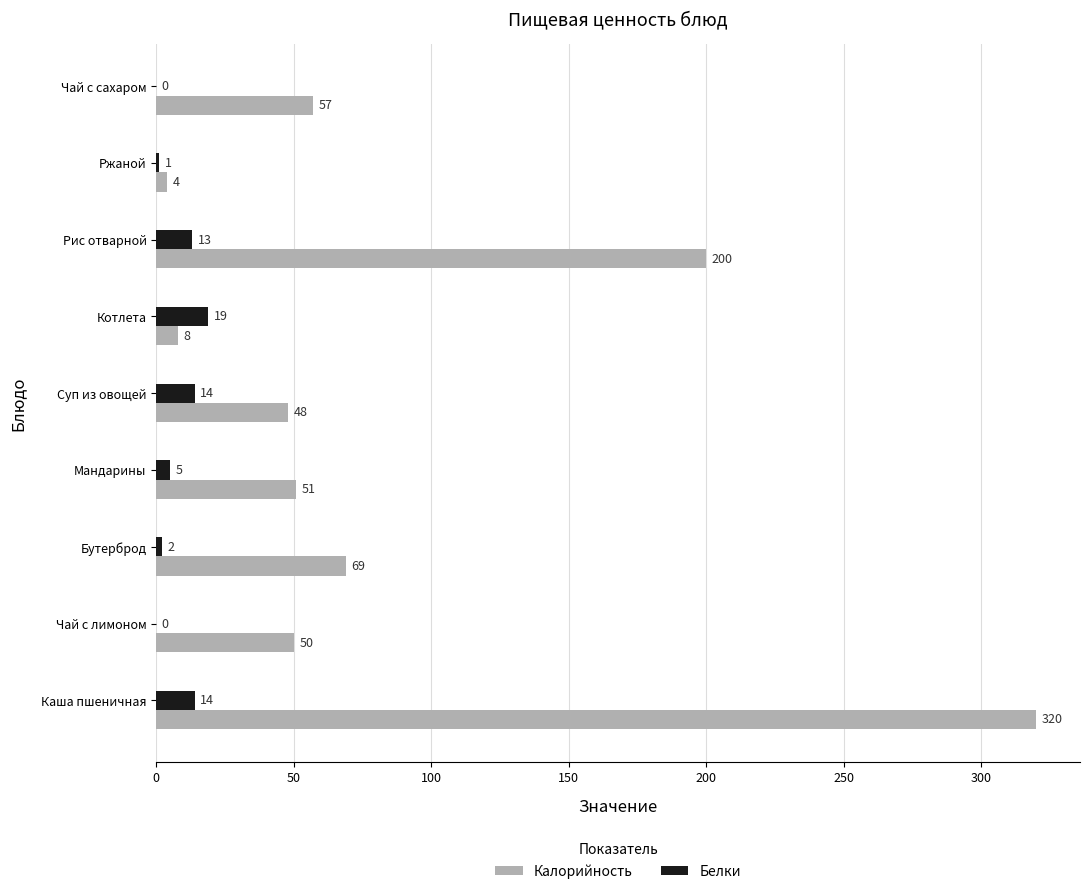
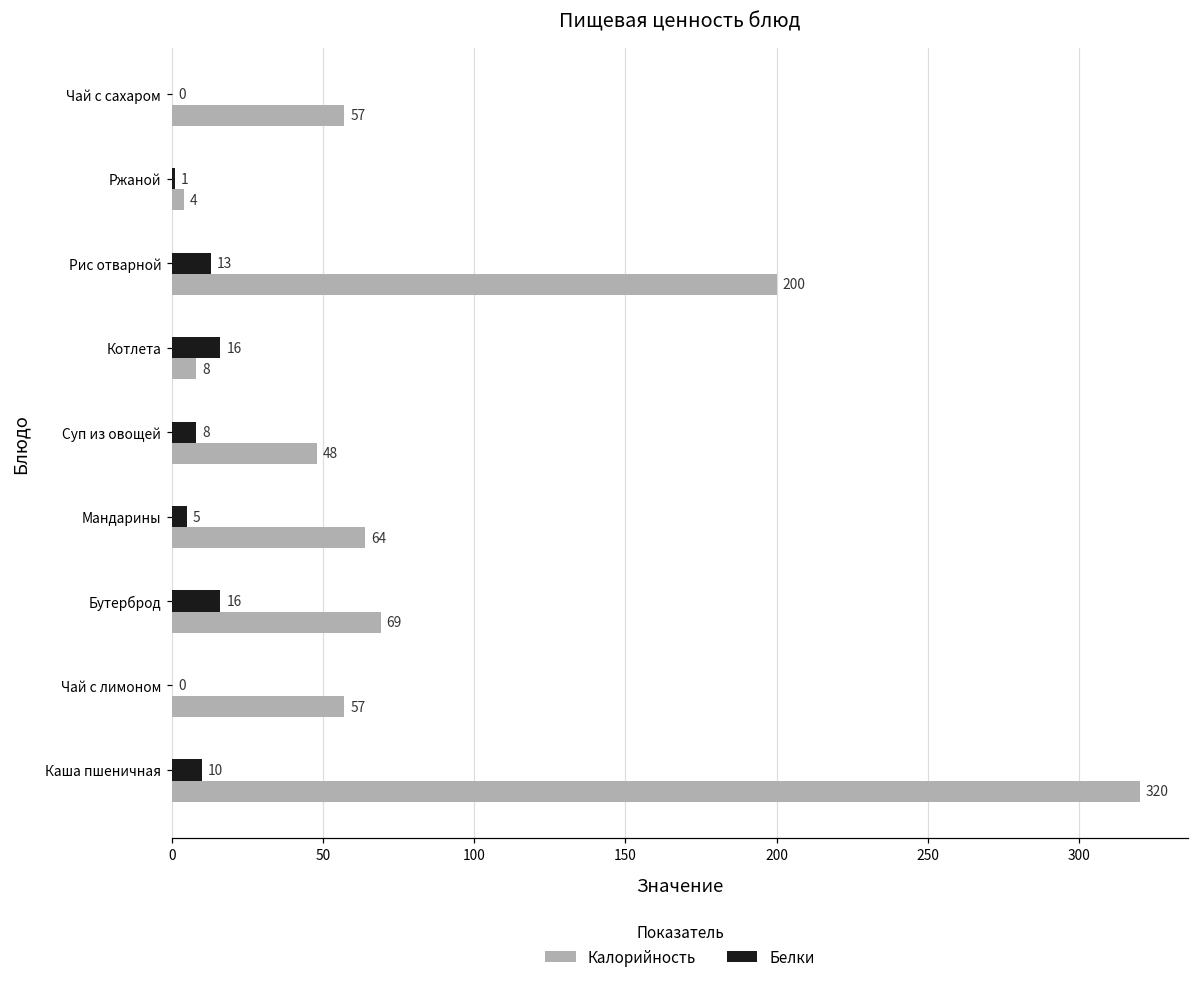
Белки, Котлета: 19 -> 16
Белки, Суп из овощей: 14 -> 8
Калорийность, Мандарины: 51 -> 64
Белки, Бутерброд: 2 -> 16
Калорийность, Чай с лимоном: 50 -> 57
Белки, Каша пшеничная: 14 -> 10
